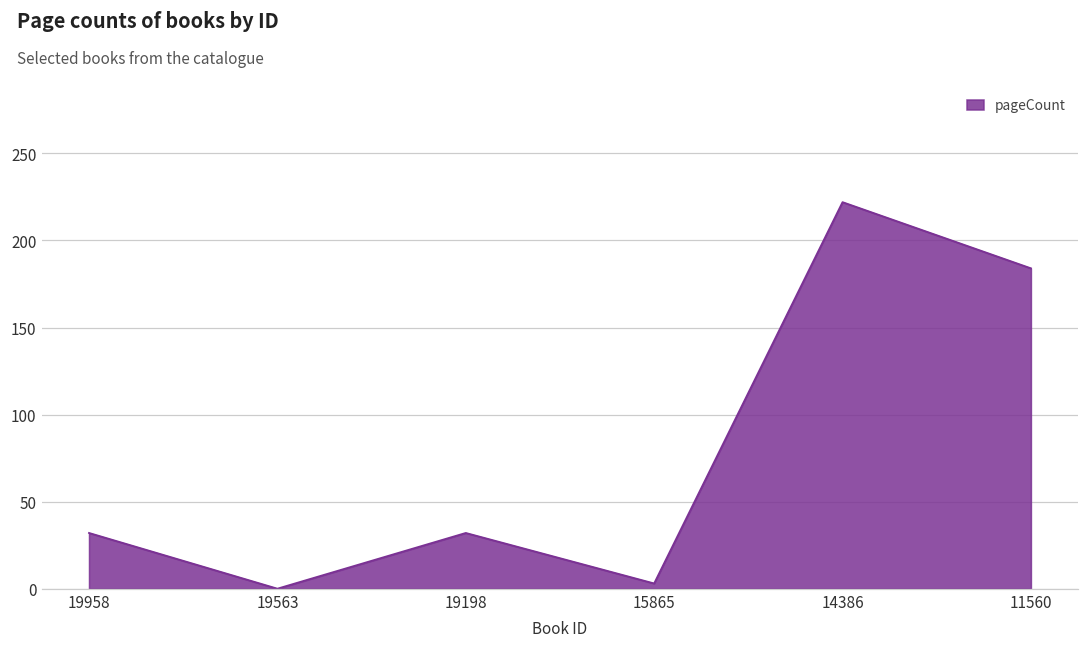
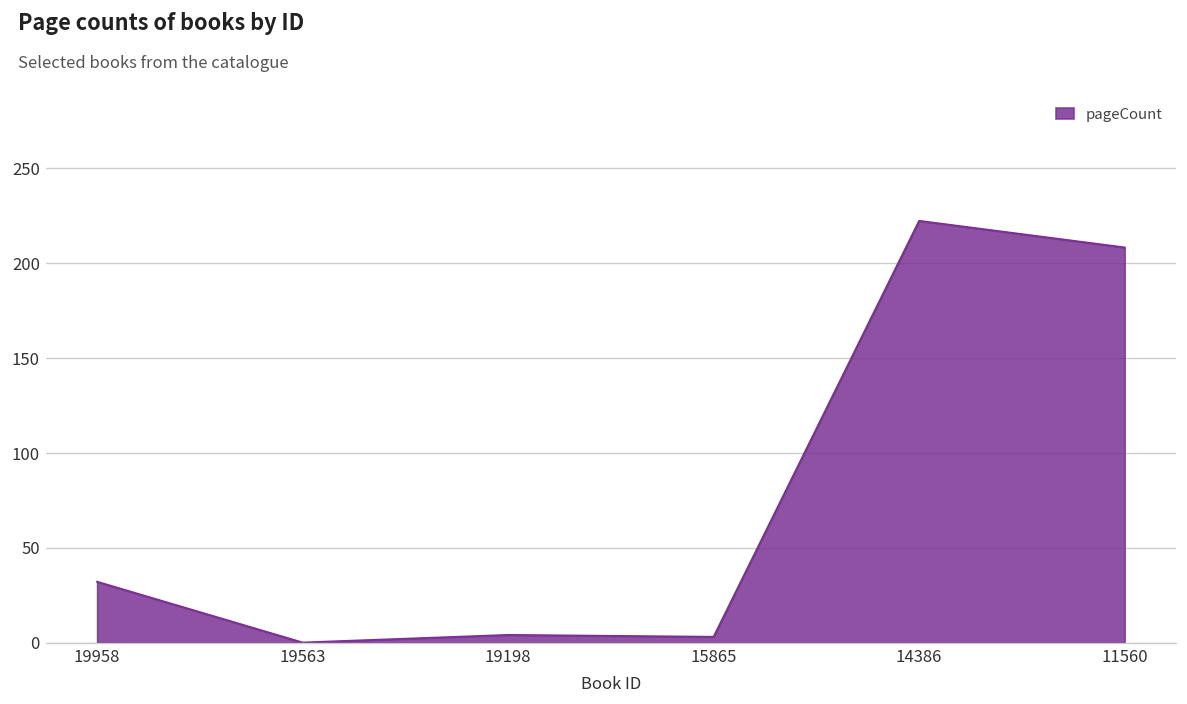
19198: 32 -> 4
11560: 184 -> 208
